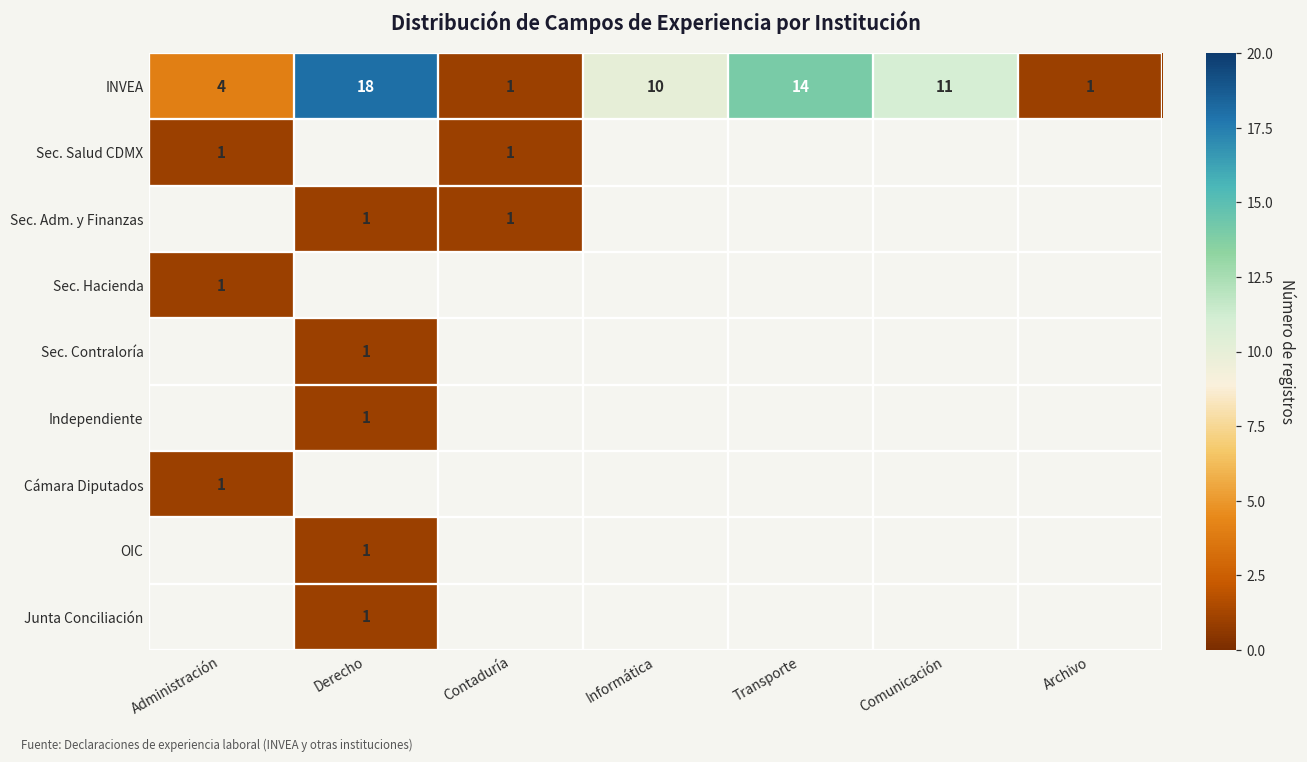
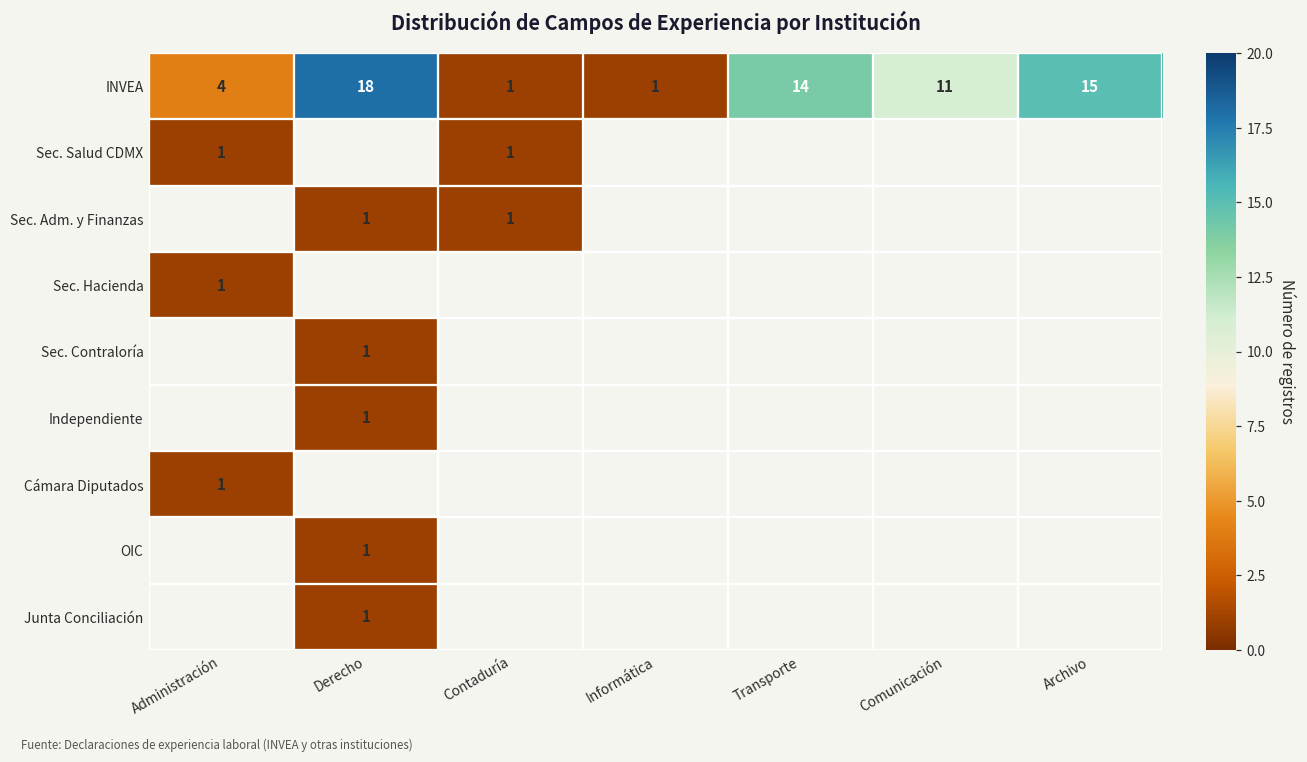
INVEA, Informática: 10 -> 1
INVEA, Archivo: 1 -> 15
